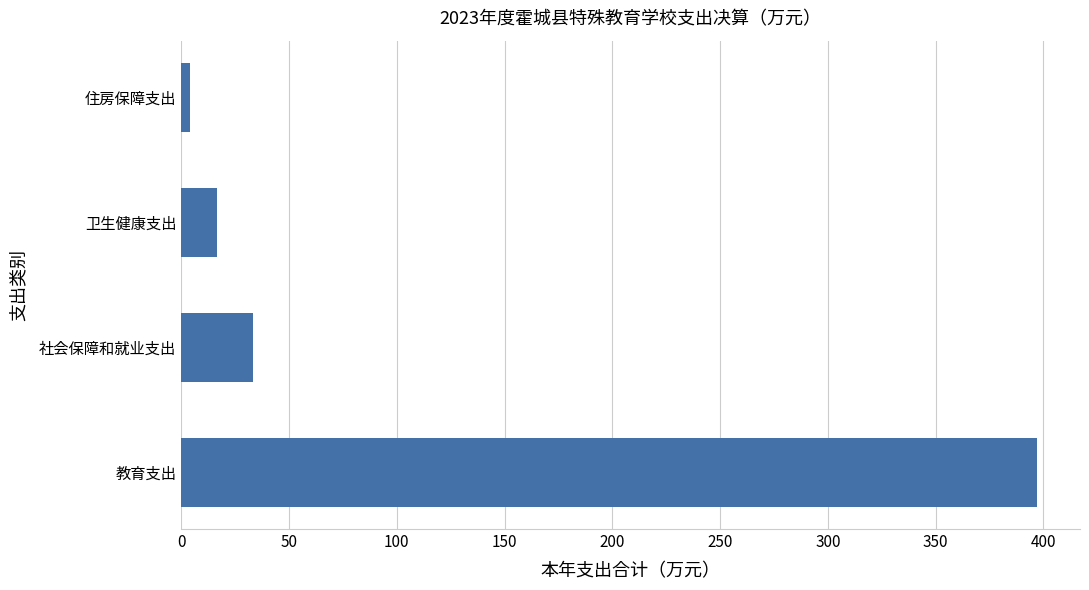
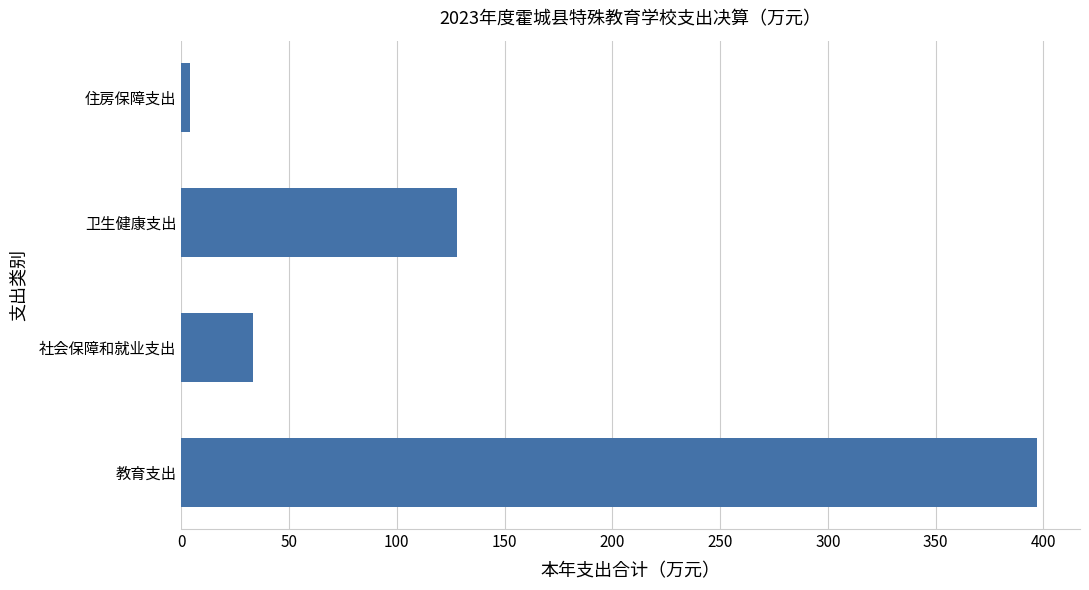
卫生健康支出: 17 -> 128
